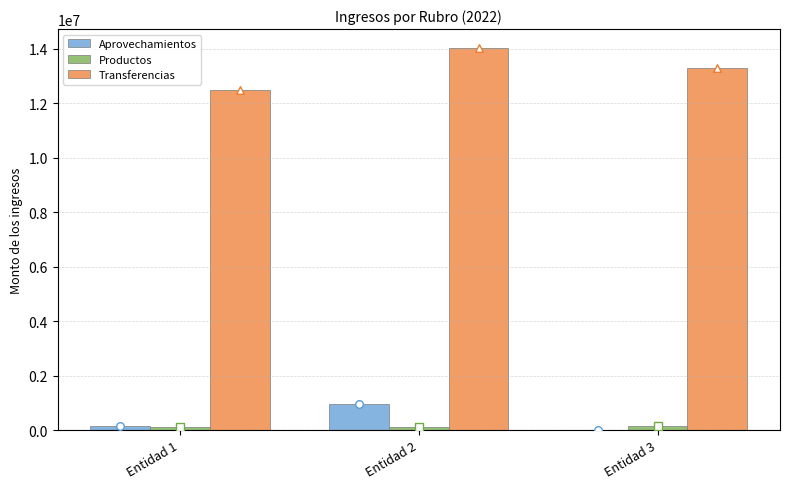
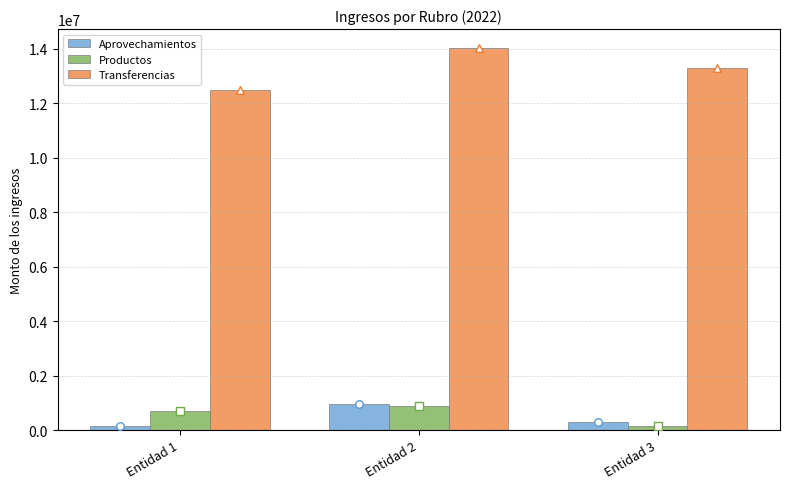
Productos, Entidad 1: 100000 -> 700000
Productos, Entidad 2: 100000 -> 900000
Aprovechamientos, Entidad 3: 0 -> 300000
